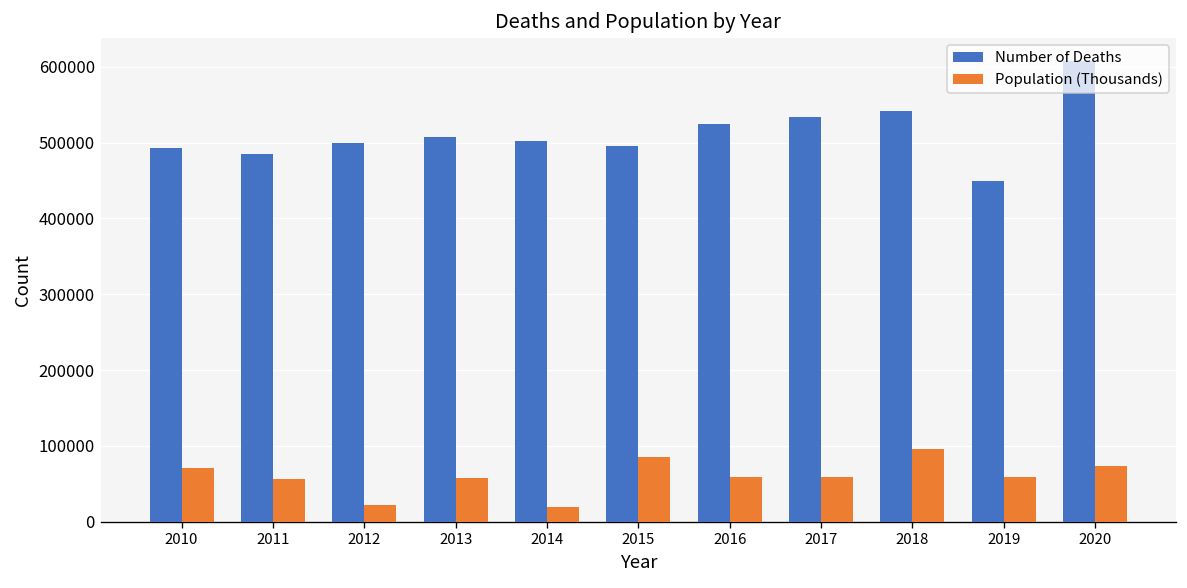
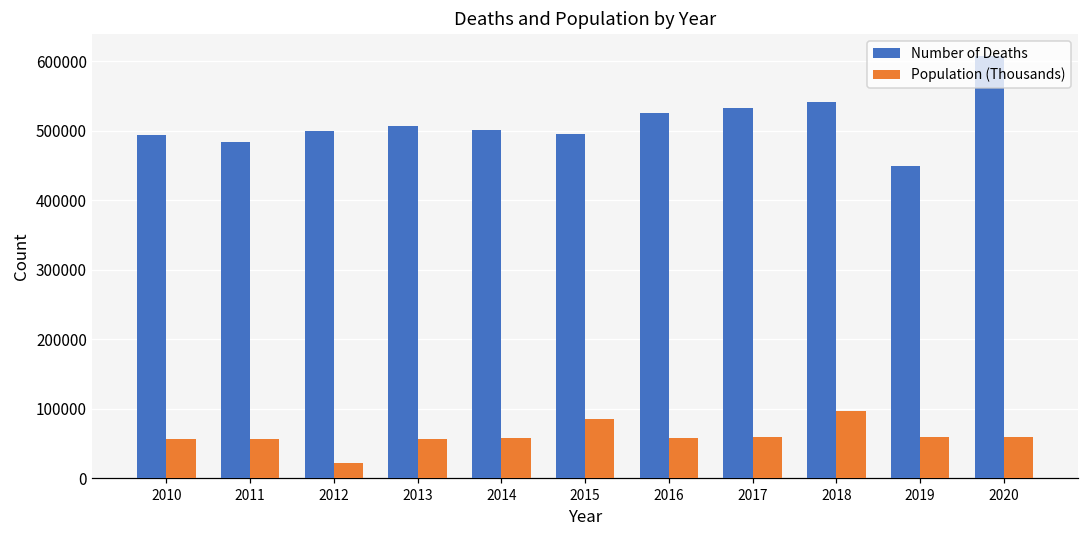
Population (Thousands), 2010: 70000 -> 60000
Population (Thousands), 2014: 20000 -> 60000
Population (Thousands), 2020: 70000 -> 60000
